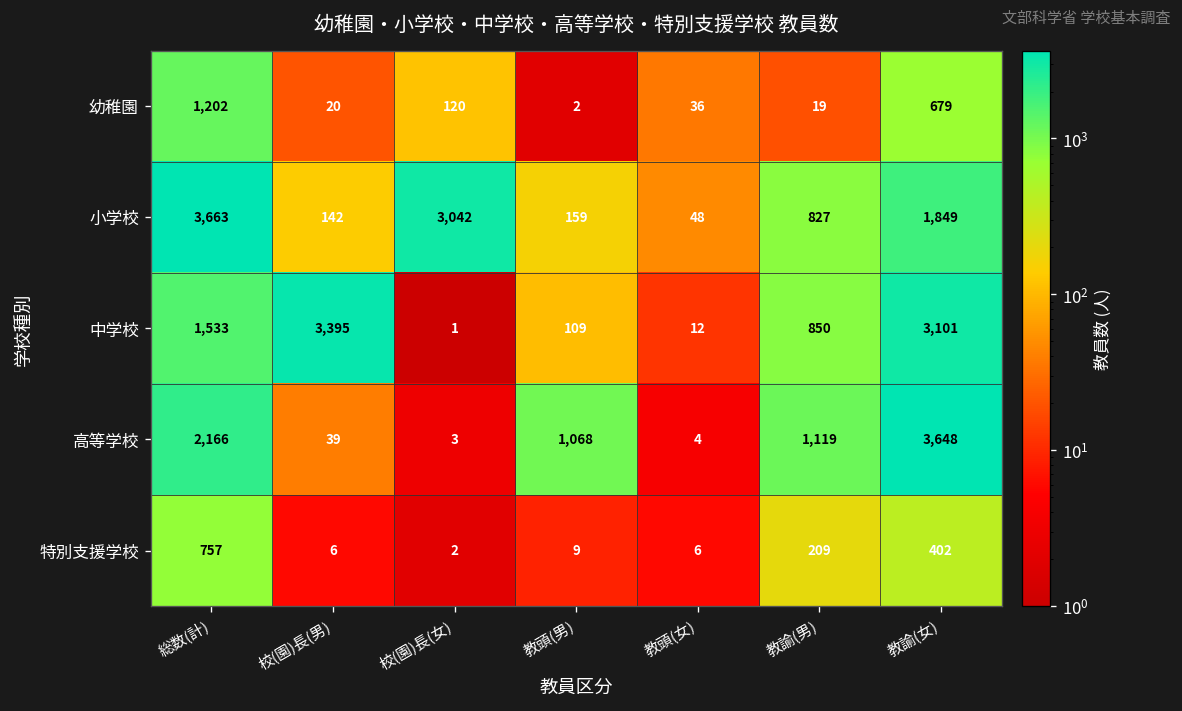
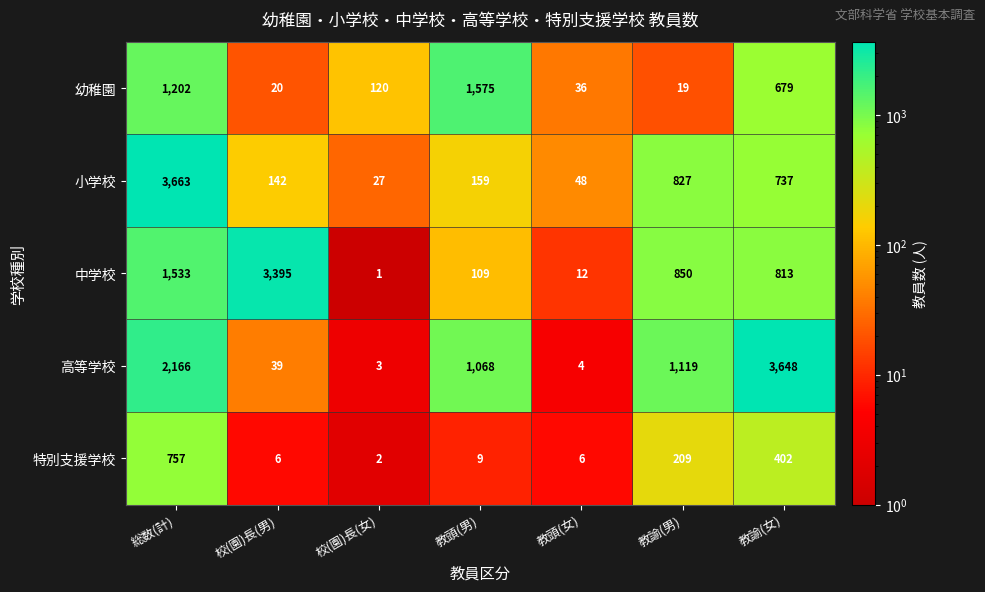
幼稚園, 教頭(男): 2 -> 1,575
小学校, 校(園)長(女): 3,042 -> 27
小学校, 教諭(女): 1,849 -> 737
中学校, 教諭(女): 3,101 -> 813
